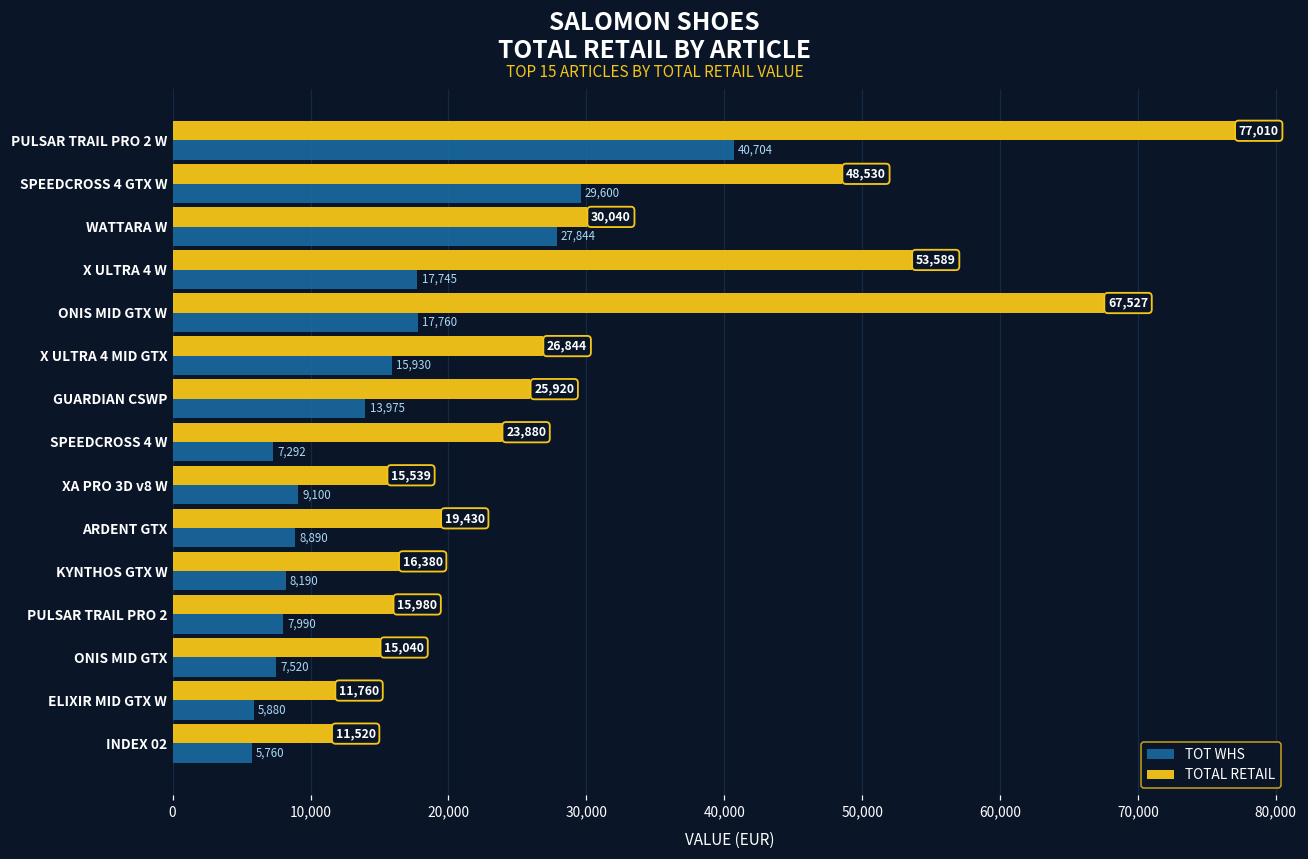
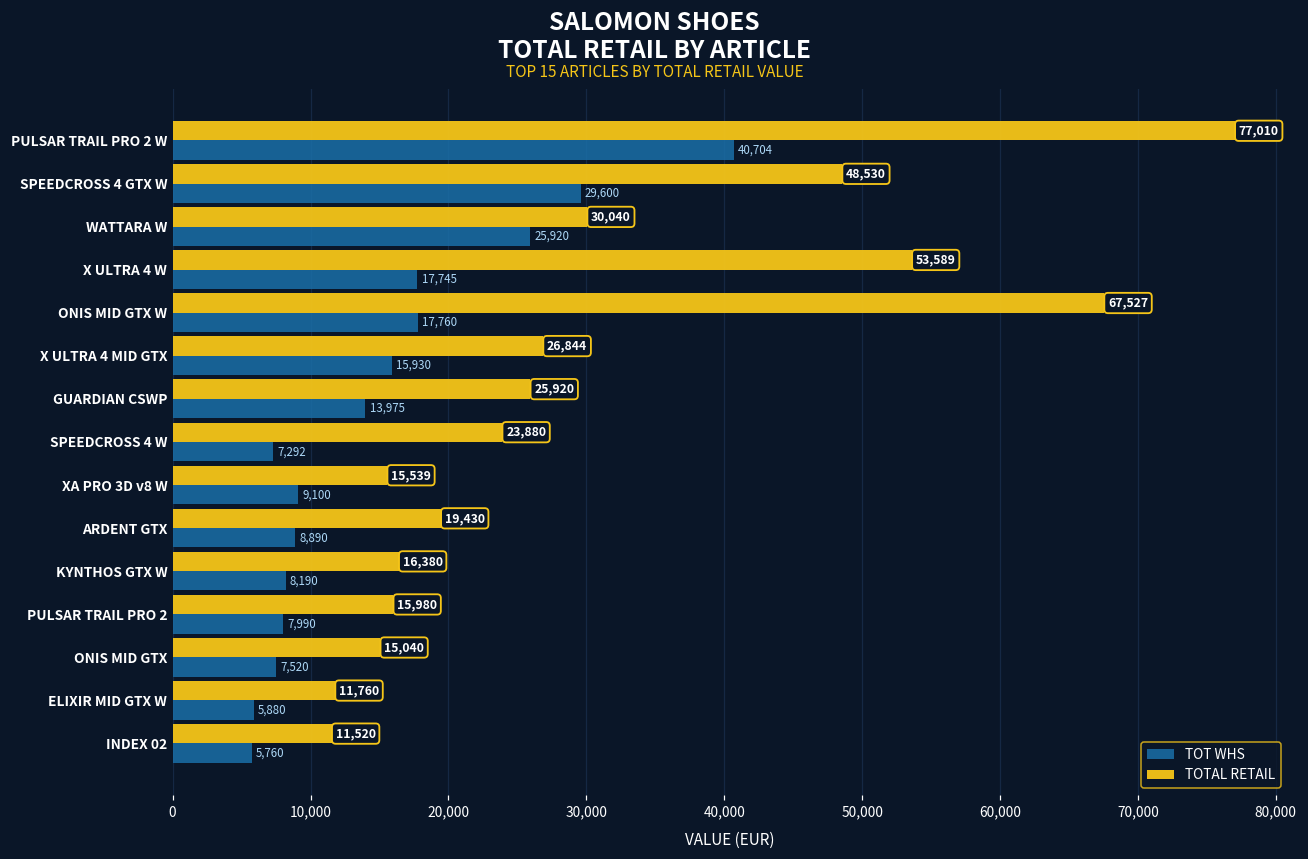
TOT WHS, WATTARA W: 27,844 -> 25,920
